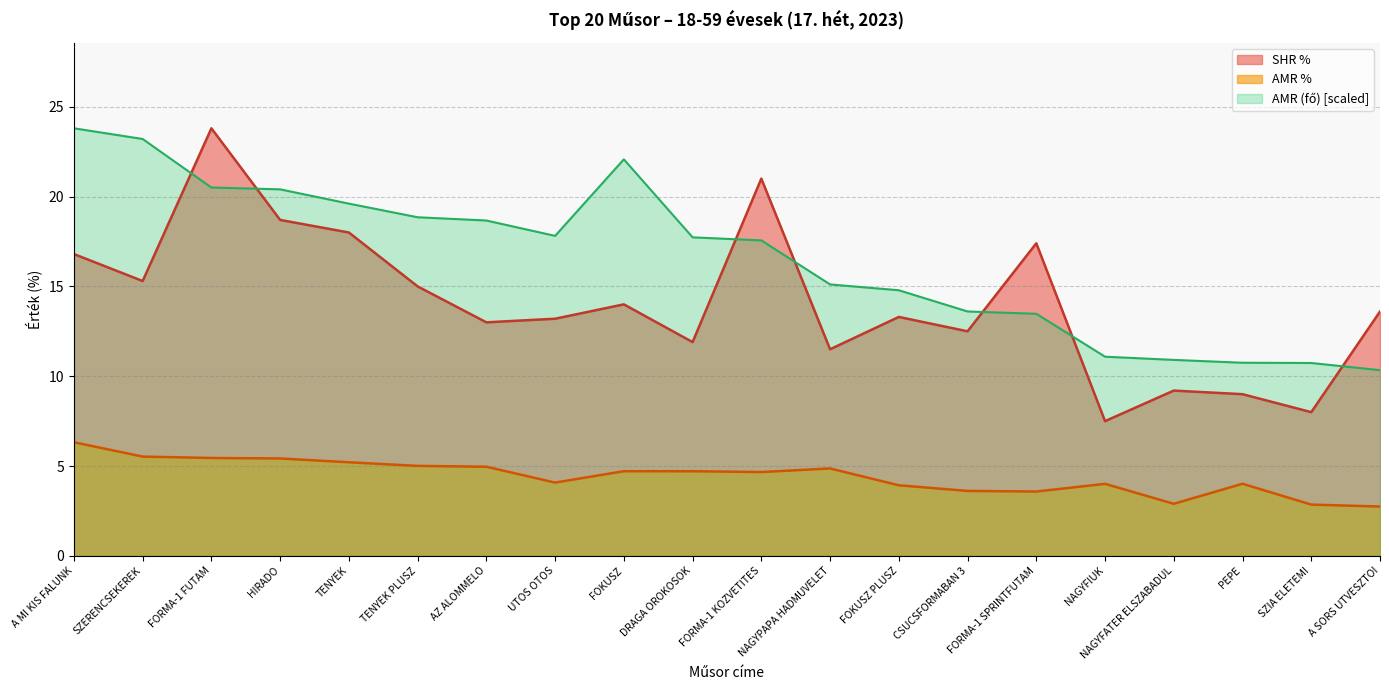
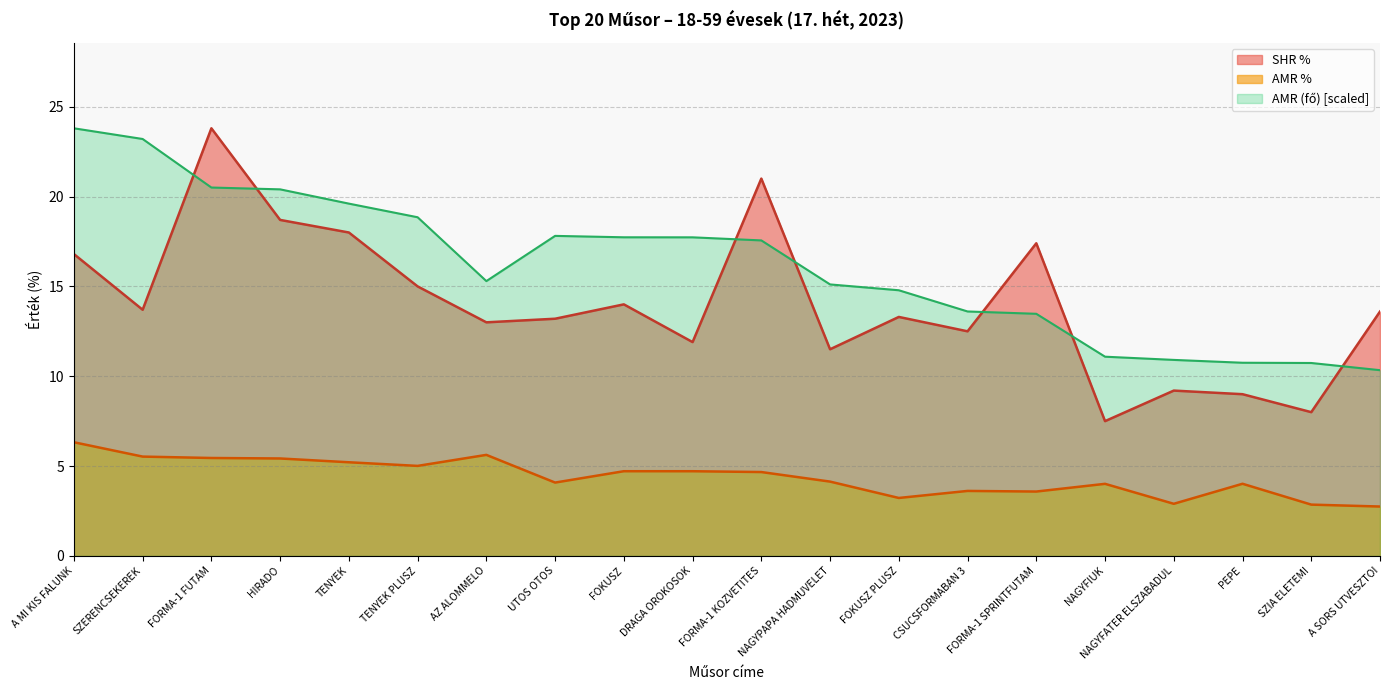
SHR %, SZERENCSEKEREK: 15.3 -> 13.7
AMR %, AZ ALOMMELO: 5.0 -> 5.6
AMR (fő) [scaled], AZ ALOMMELO: 18.7 -> 15.3
AMR (fő) [scaled], FOKUSZ: 22.1 -> 17.7
AMR %, NAGYPAPA HADMUVELET: 4.9 -> 4.1
AMR %, FOKUSZ PLUSZ: 3.9 -> 3.2
